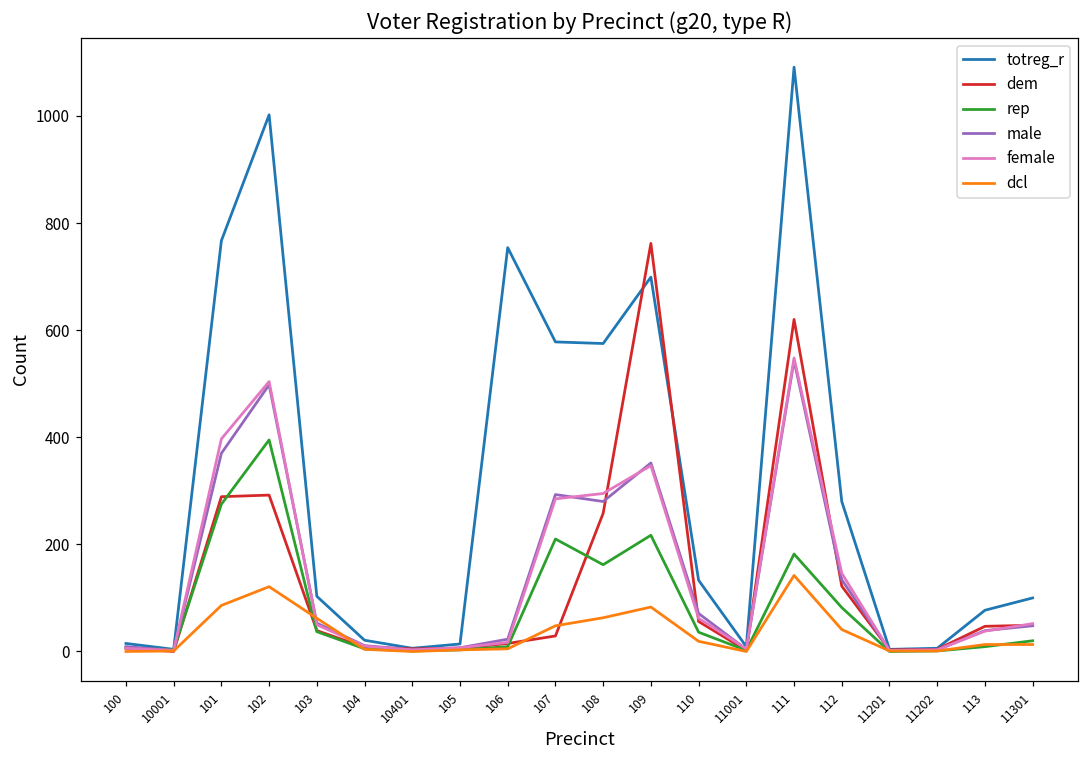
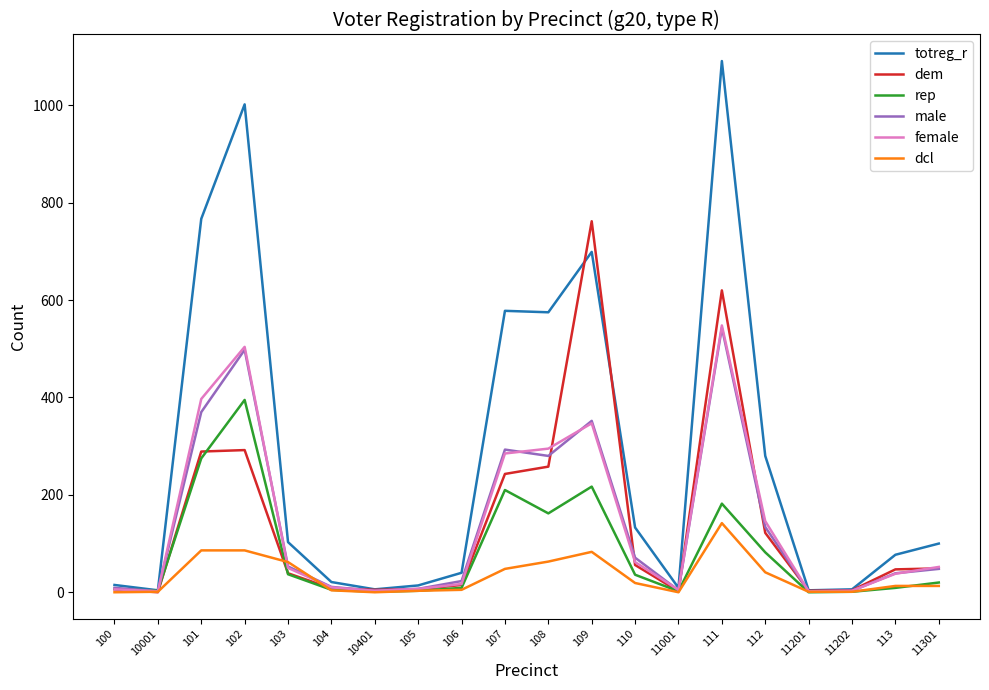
dcl, 102: 120 -> 90
totreg_r, 106: 750 -> 40
dem, 107: 30 -> 240
